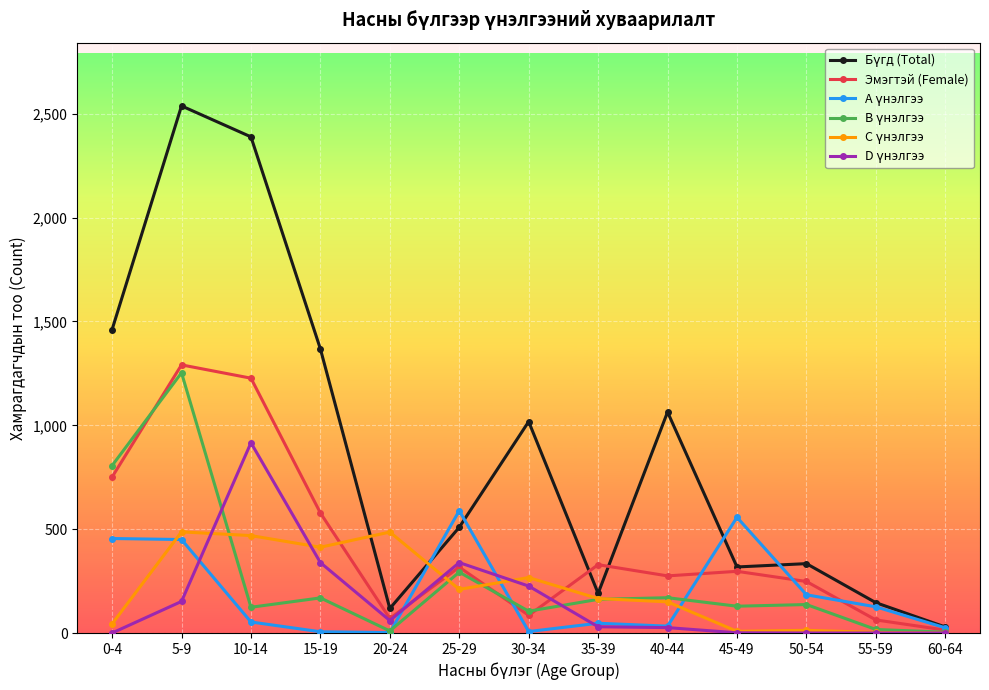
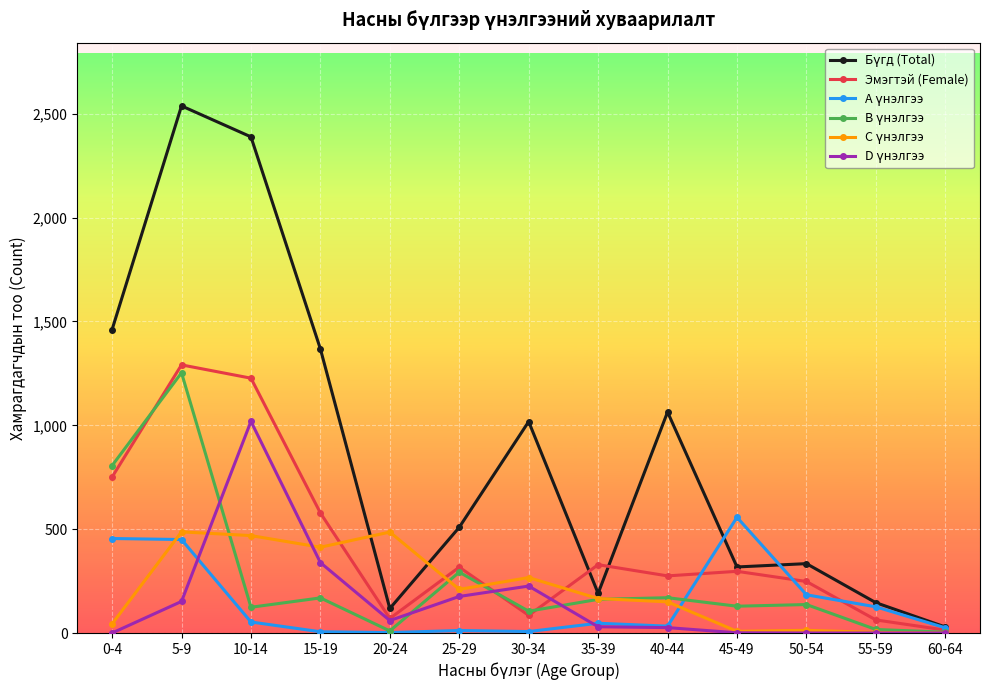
D үнэлгээ, 10-14: 920 -> 1,020
A үнэлгээ, 25-29: 590 -> 10
D үнэлгээ, 25-29: 340 -> 180
